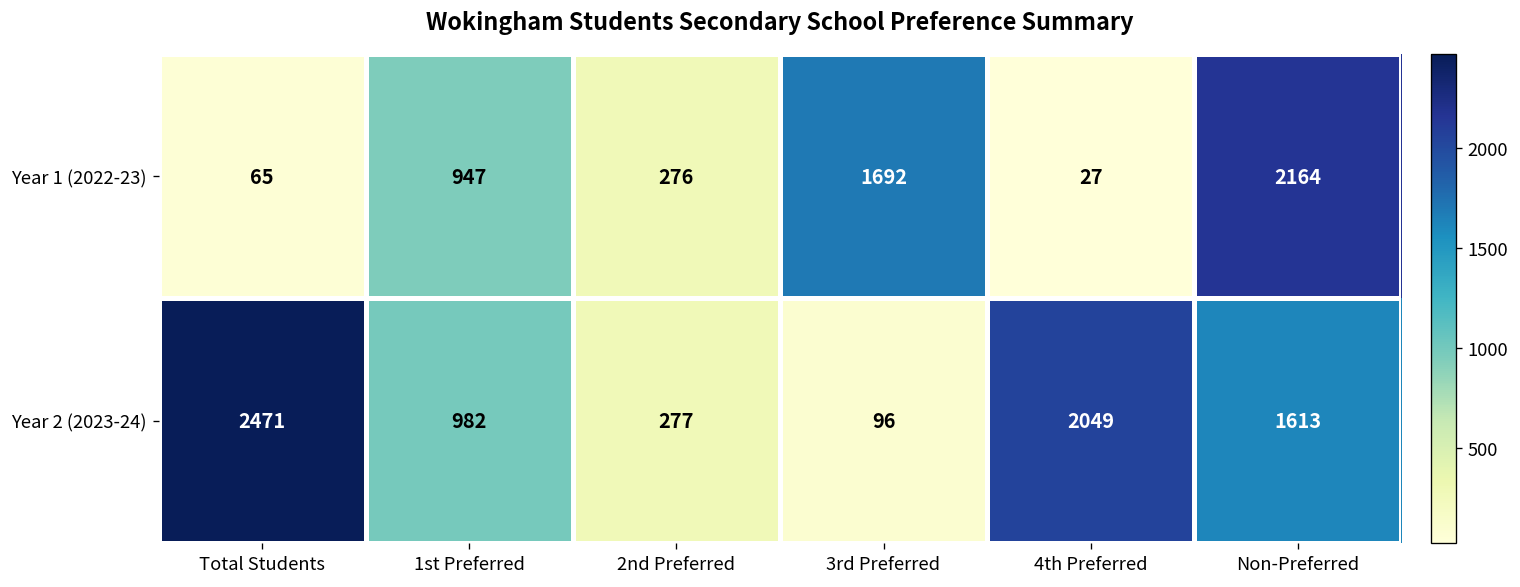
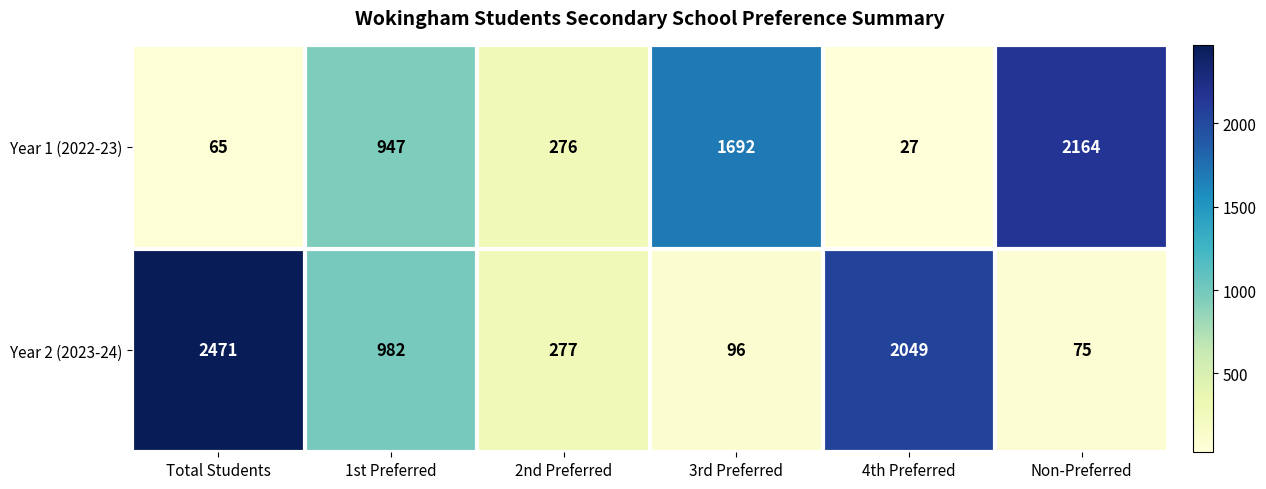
Year 2 (2023-24), Non-Preferred: 1613 -> 75
